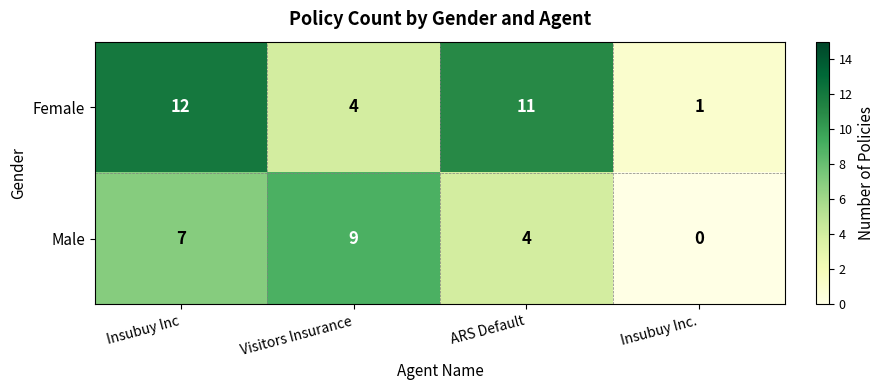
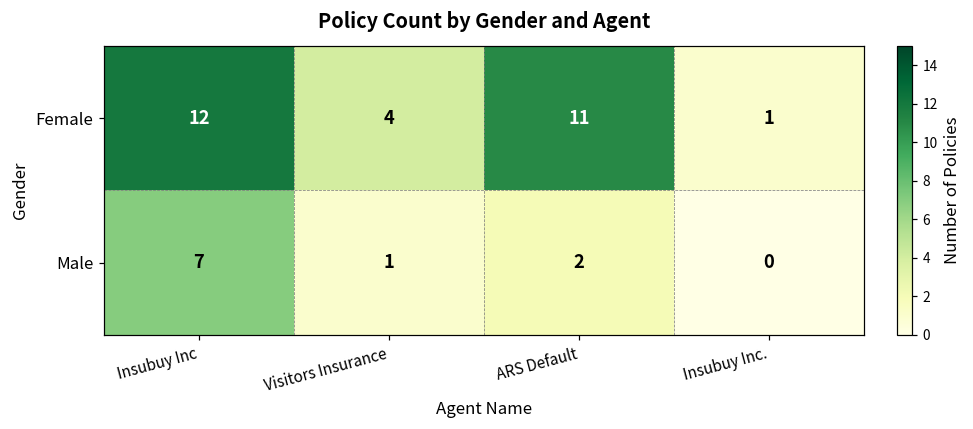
Male, Visitors Insurance: 9 -> 1
Male, ARS Default: 4 -> 2
